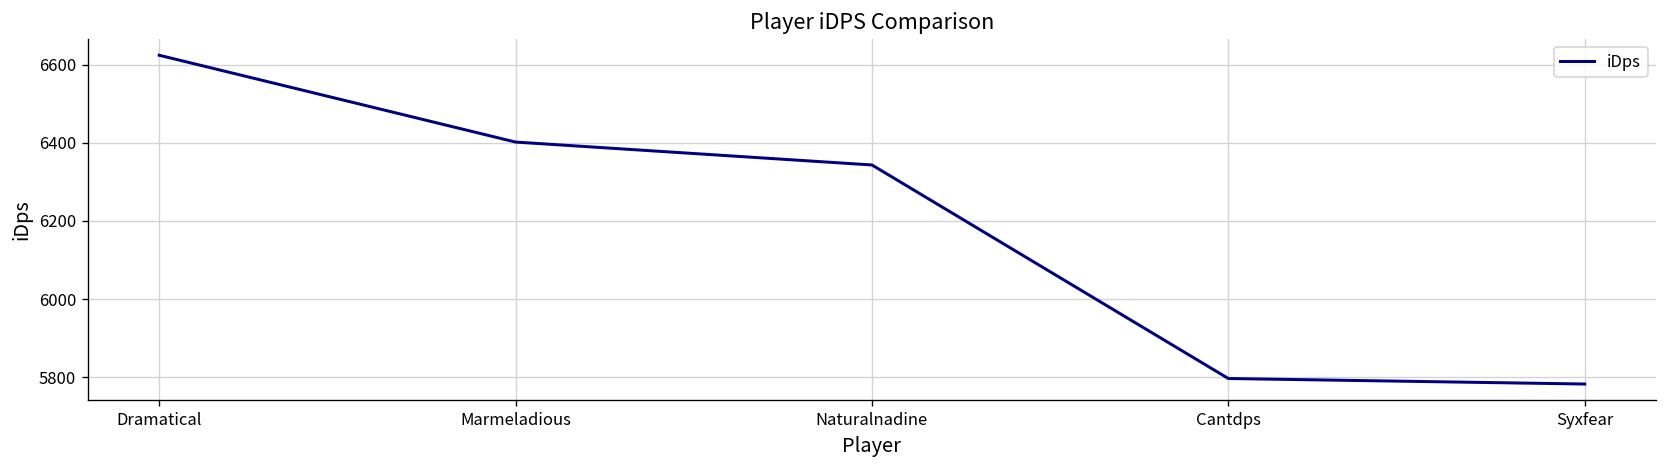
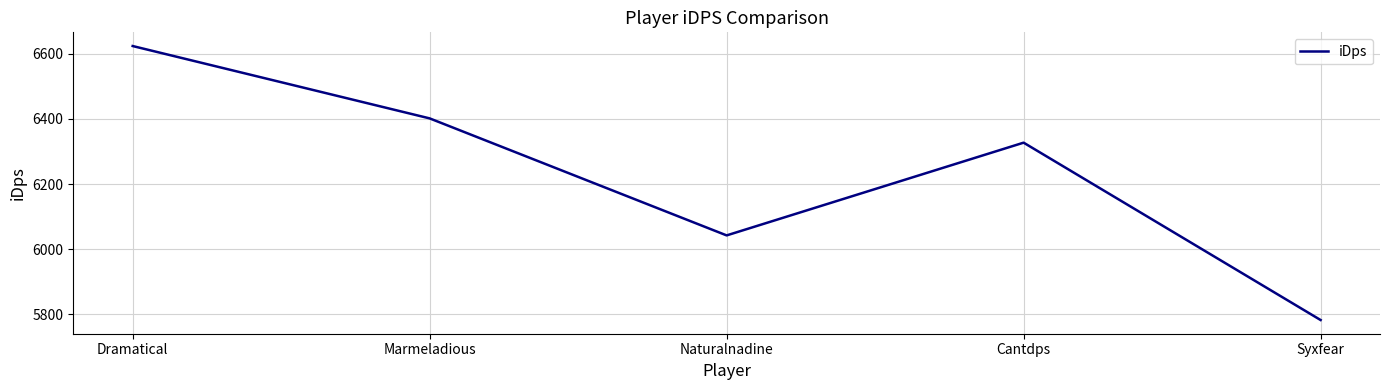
Naturalnadine: 6340 -> 6040
Cantdps: 5800 -> 6330
